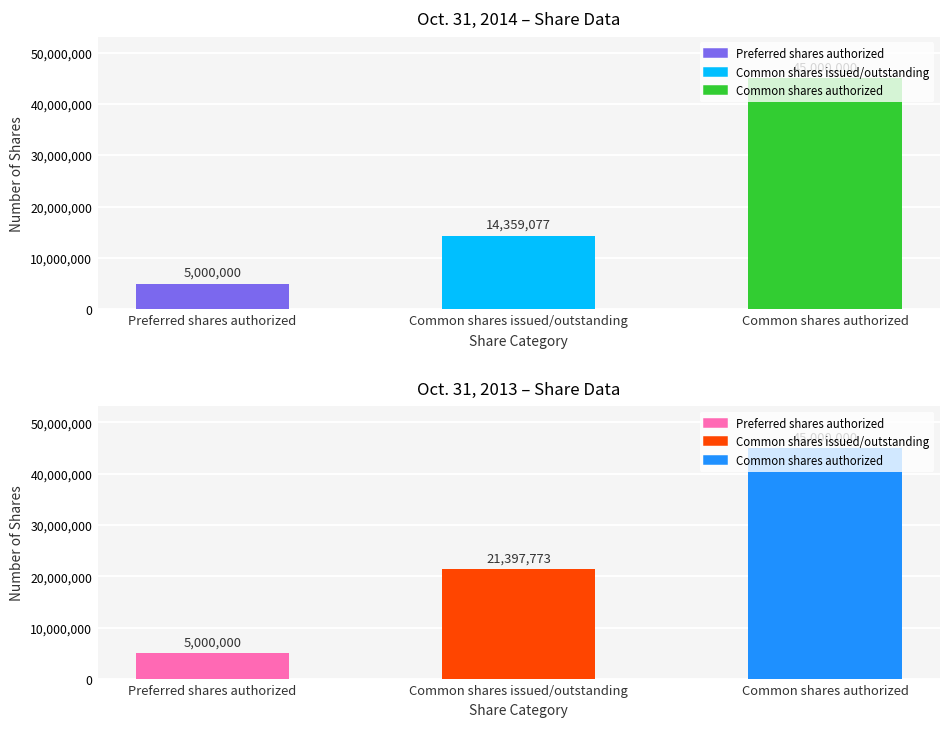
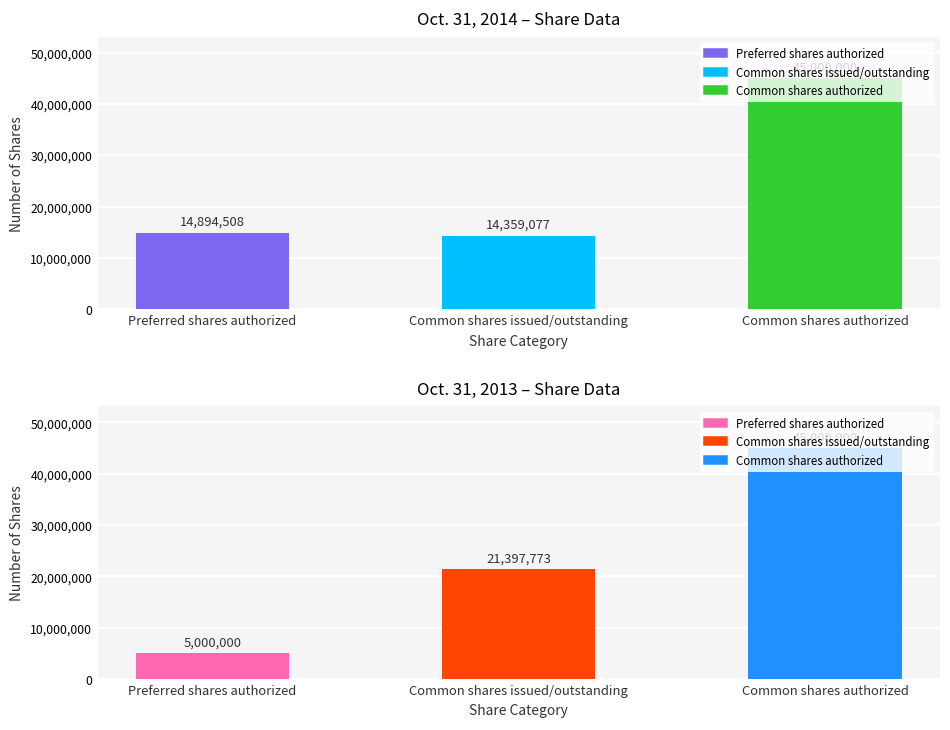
Oct. 31, 2014 – Share Data, Preferred shares authorized: 5,000,000 -> 14,894,508
